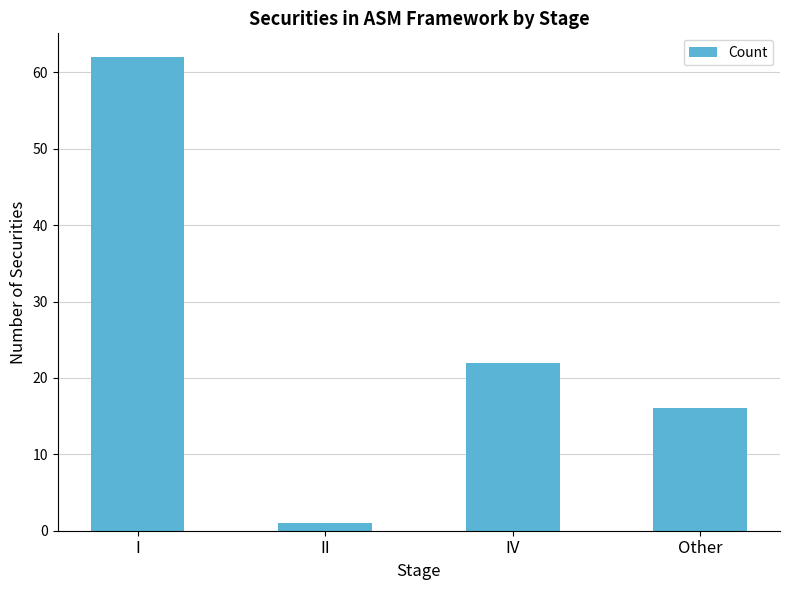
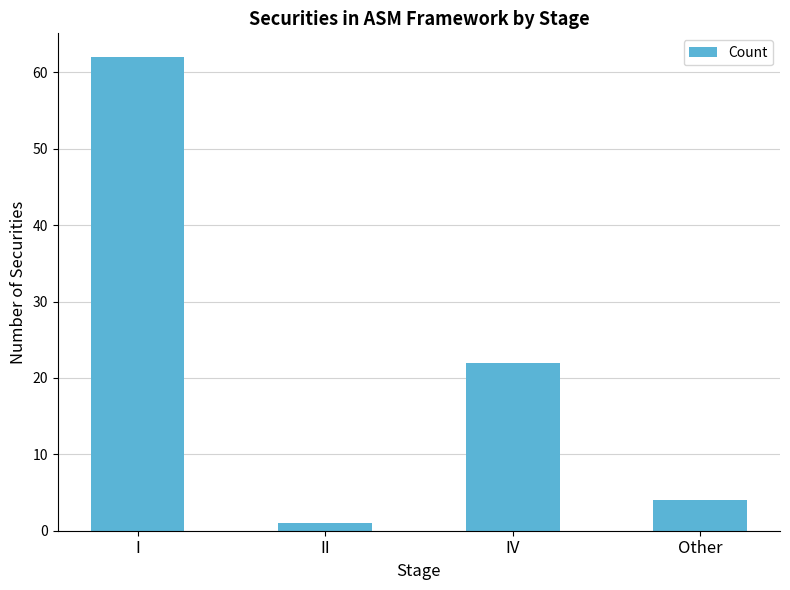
Other: 16 -> 4
